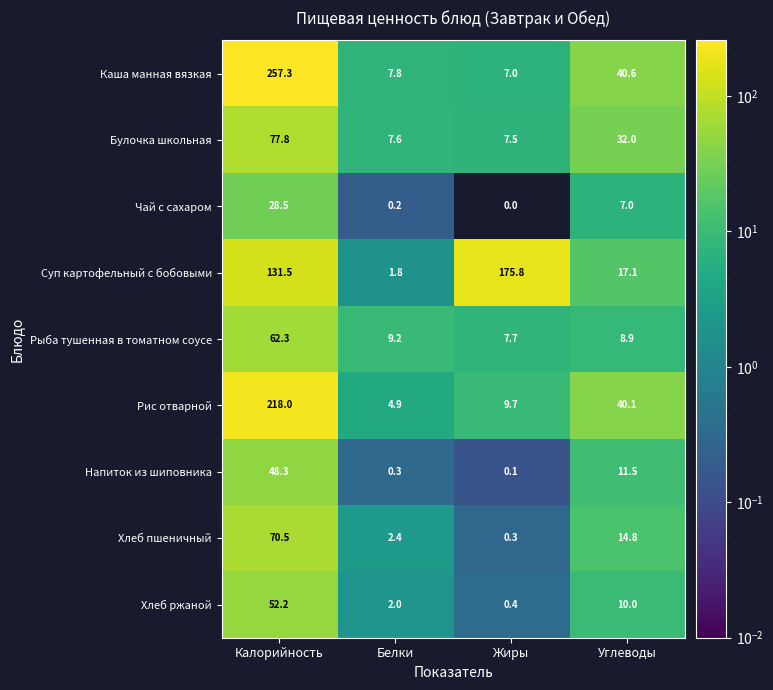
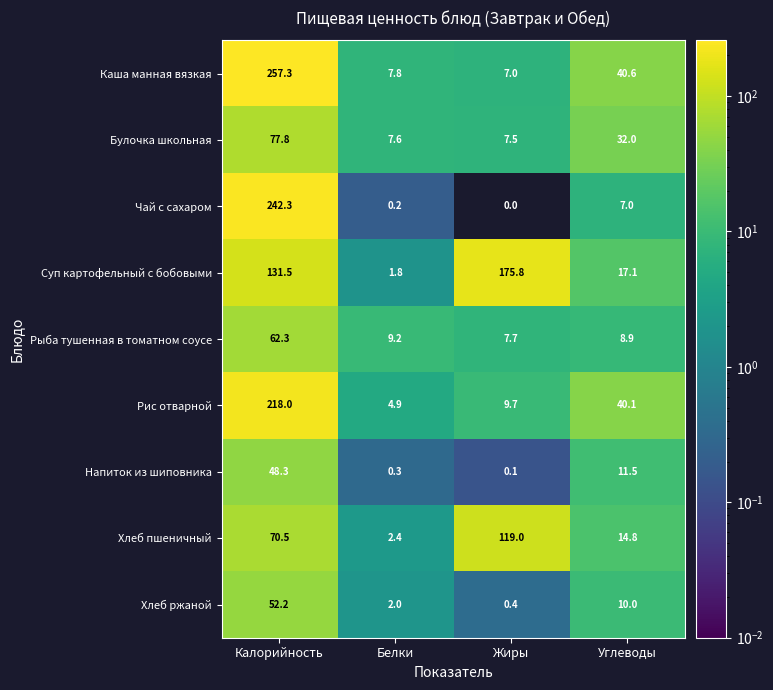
Чай с сахаром, Калорийность: 28.5 -> 242.3
Хлеб пшеничный, Жиры: 0.3 -> 119.0
